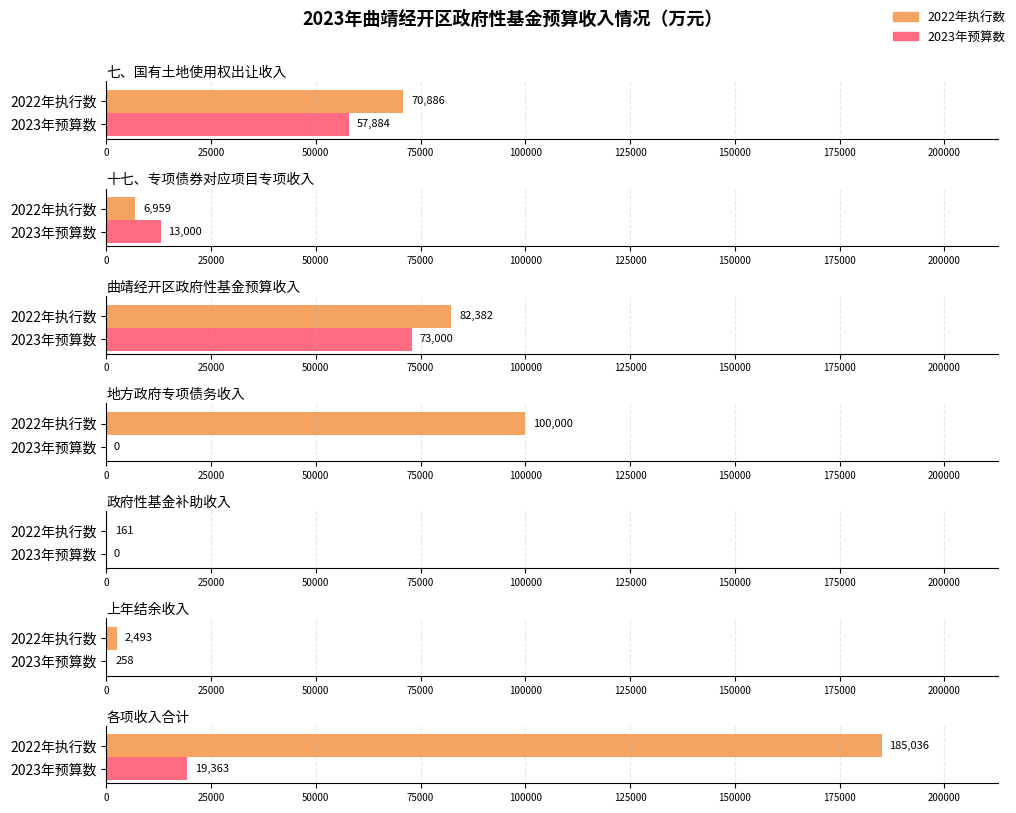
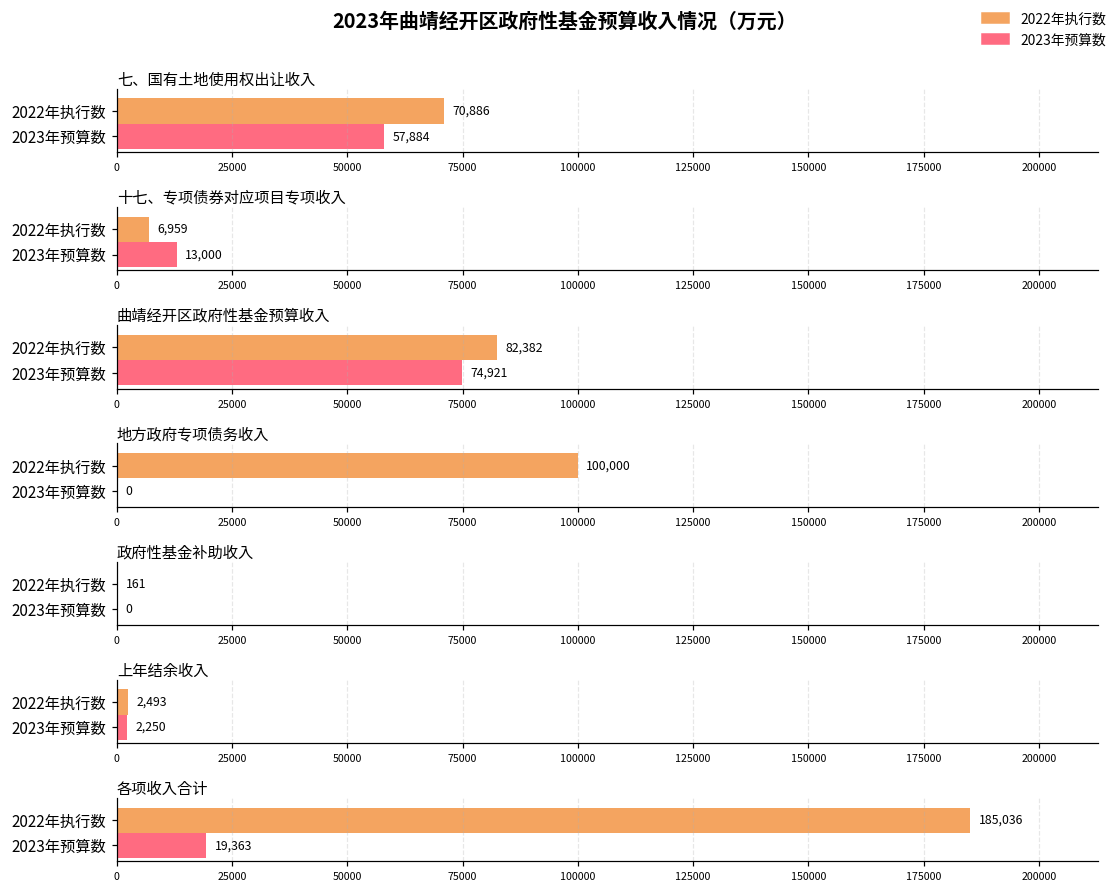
曲靖经开区政府性基金预算收入, 2023年预算数: 73,000 -> 74,921
上年结余收入, 2023年预算数: 258 -> 2,250
